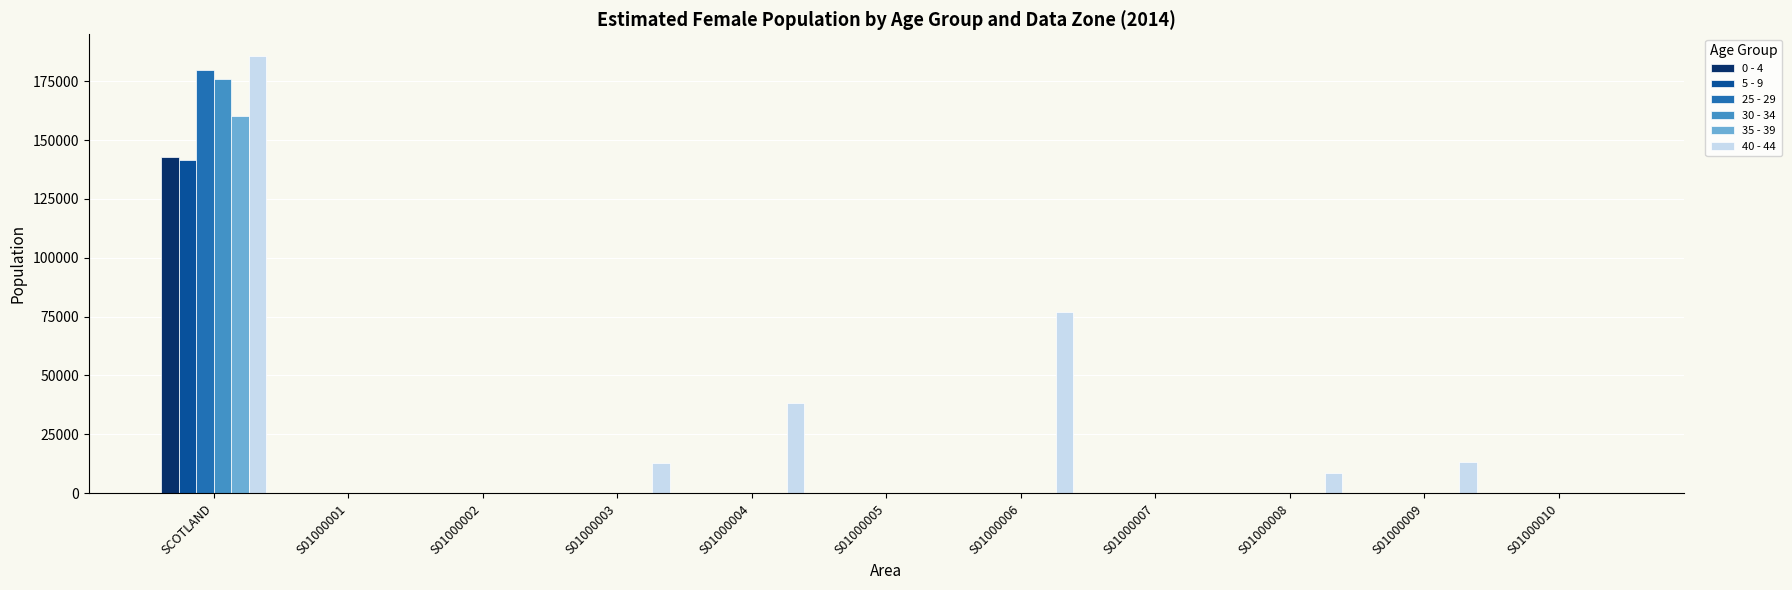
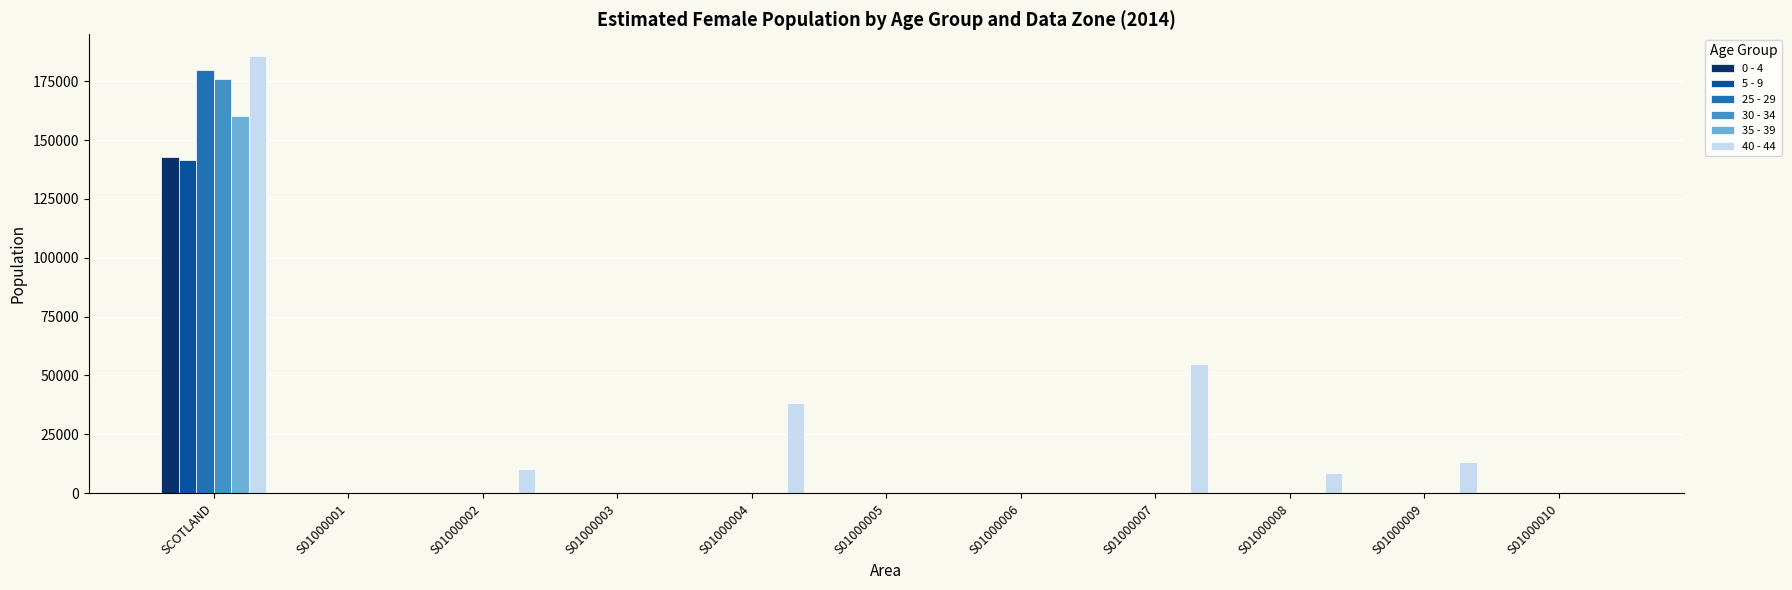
40 - 44, S01000002: 0 -> 10000
40 - 44, S01000003: 13000 -> 0
40 - 44, S01000006: 77000 -> 0
40 - 44, S01000007: 0 -> 55000
